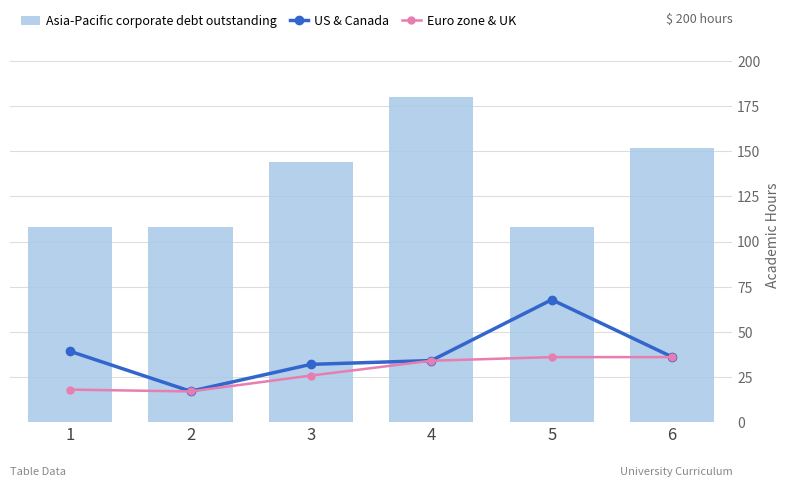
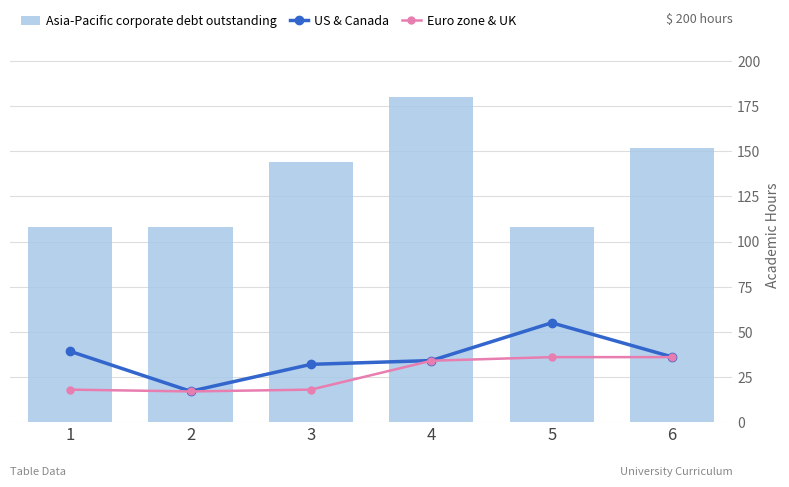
Euro zone & UK, 3: 26 -> 18
US & Canada, 5: 68 -> 55
